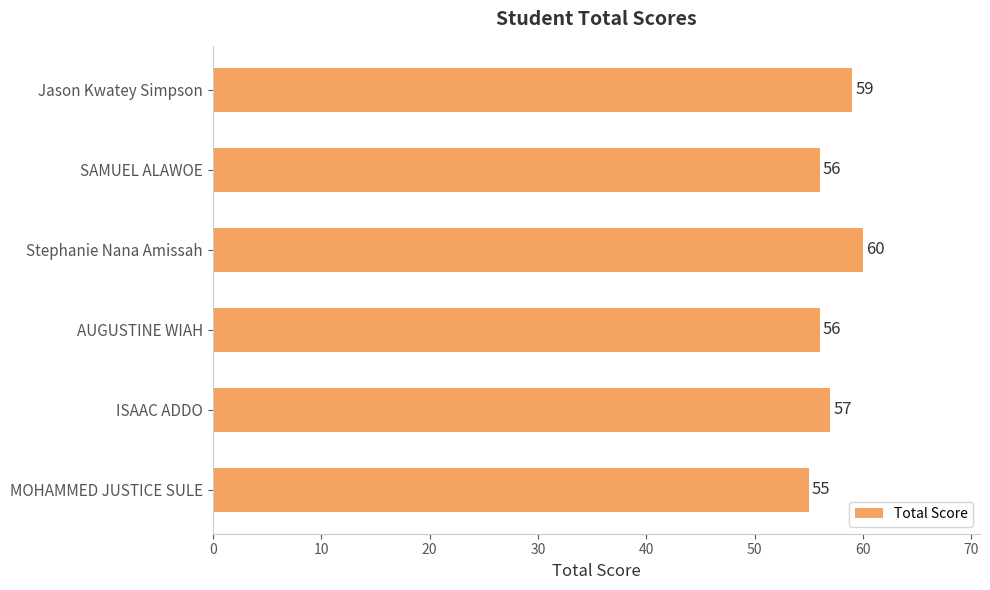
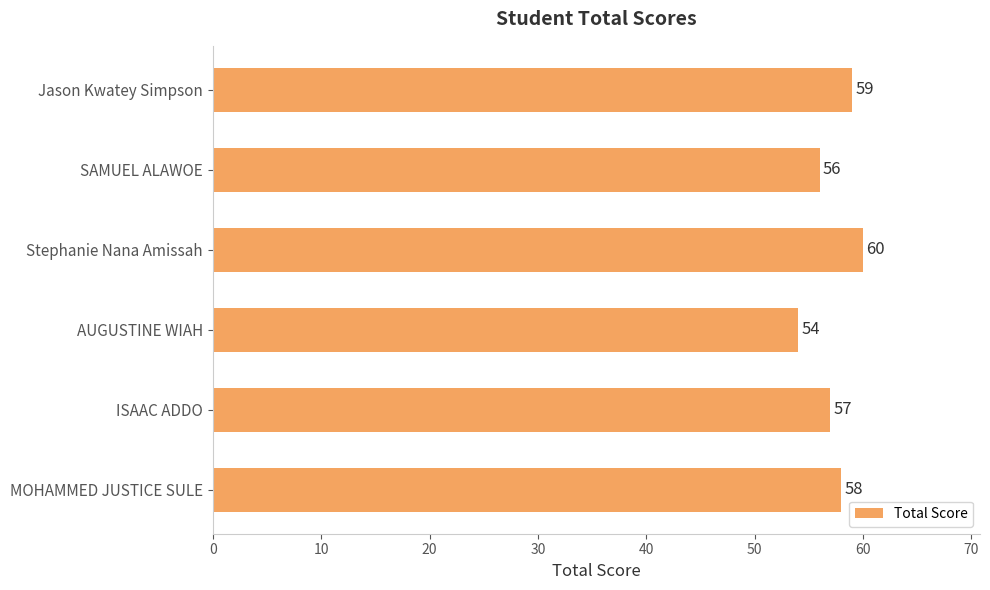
AUGUSTINE WIAH: 56 -> 54
MOHAMMED JUSTICE SULE: 55 -> 58
